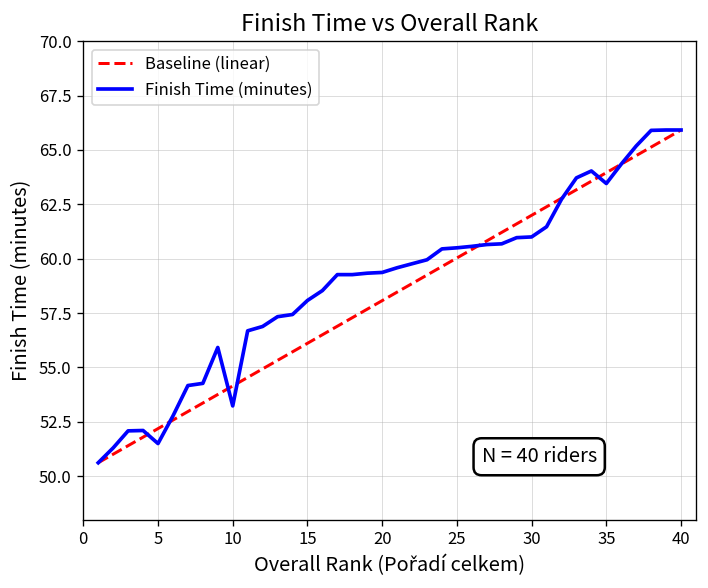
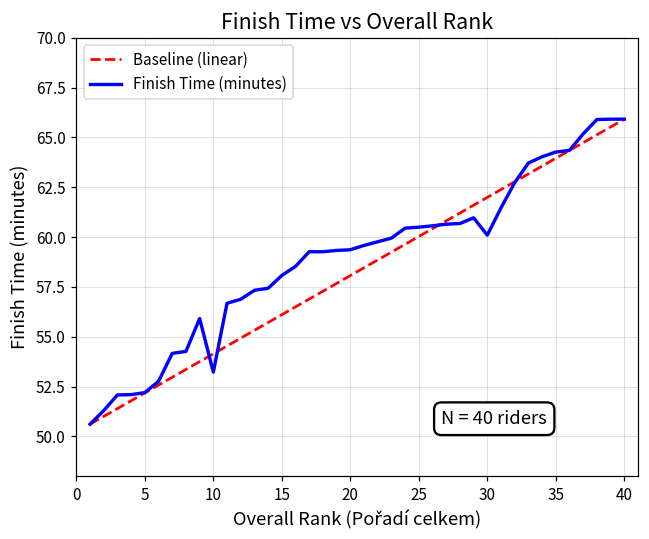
Finish Time (minutes), 5: 51.5 -> 52.2
Finish Time (minutes), 30: 61.0 -> 60.1
Finish Time (minutes), 35: 63.5 -> 64.3
